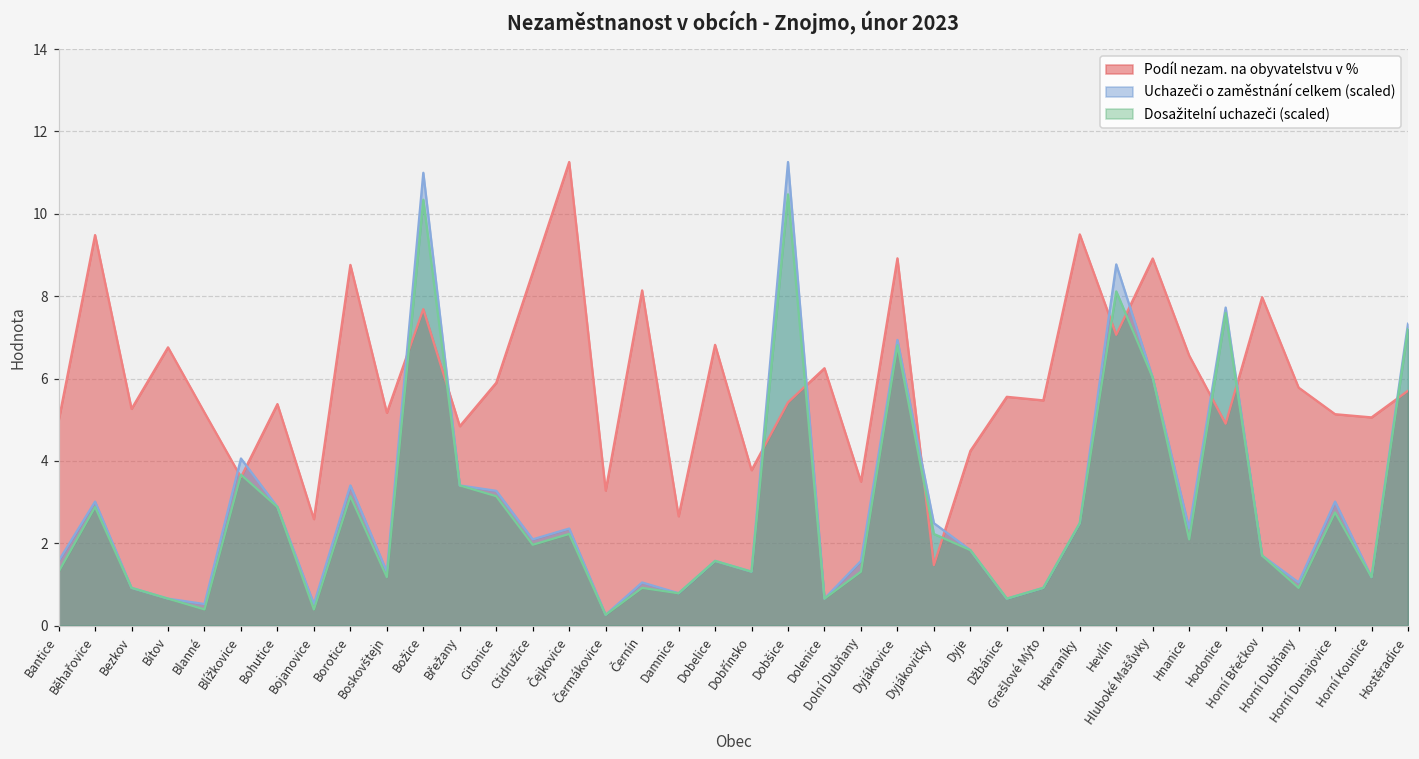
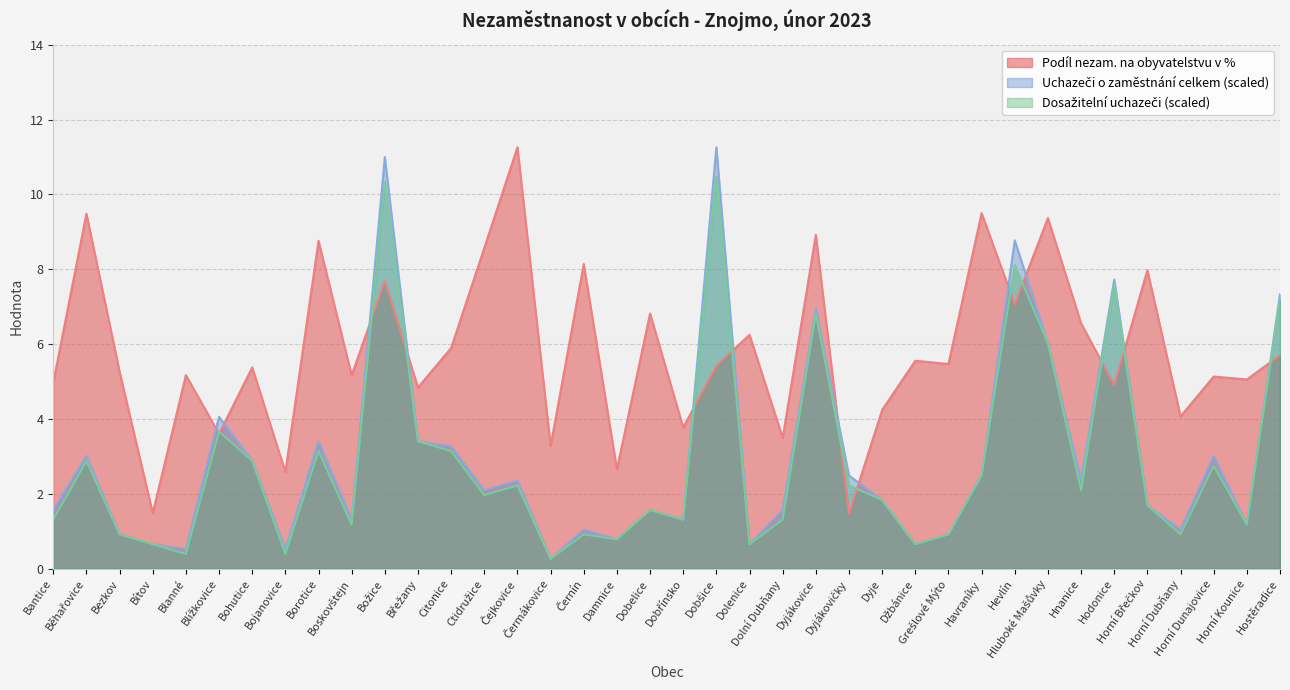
Podíl nezam. na obyvatelstvu v %, Bítov: 6.8 -> 1.5
Podíl nezam. na obyvatelstvu v %, Hluboké Mašůvky: 8.9 -> 9.4
Podíl nezam. na obyvatelstvu v %, Horní Dubňany: 5.8 -> 4.1
